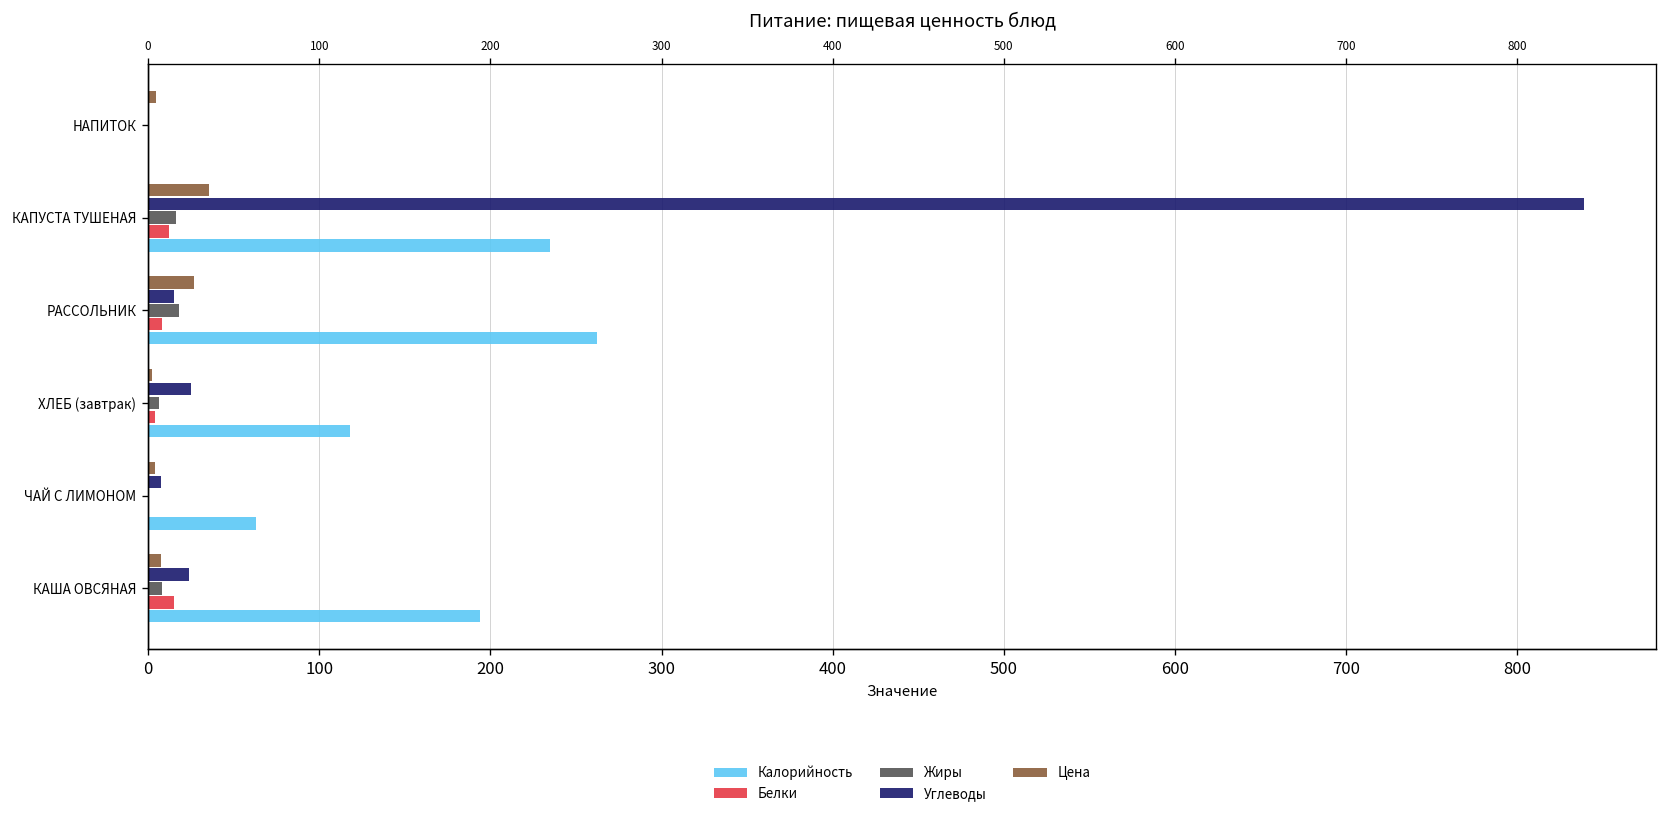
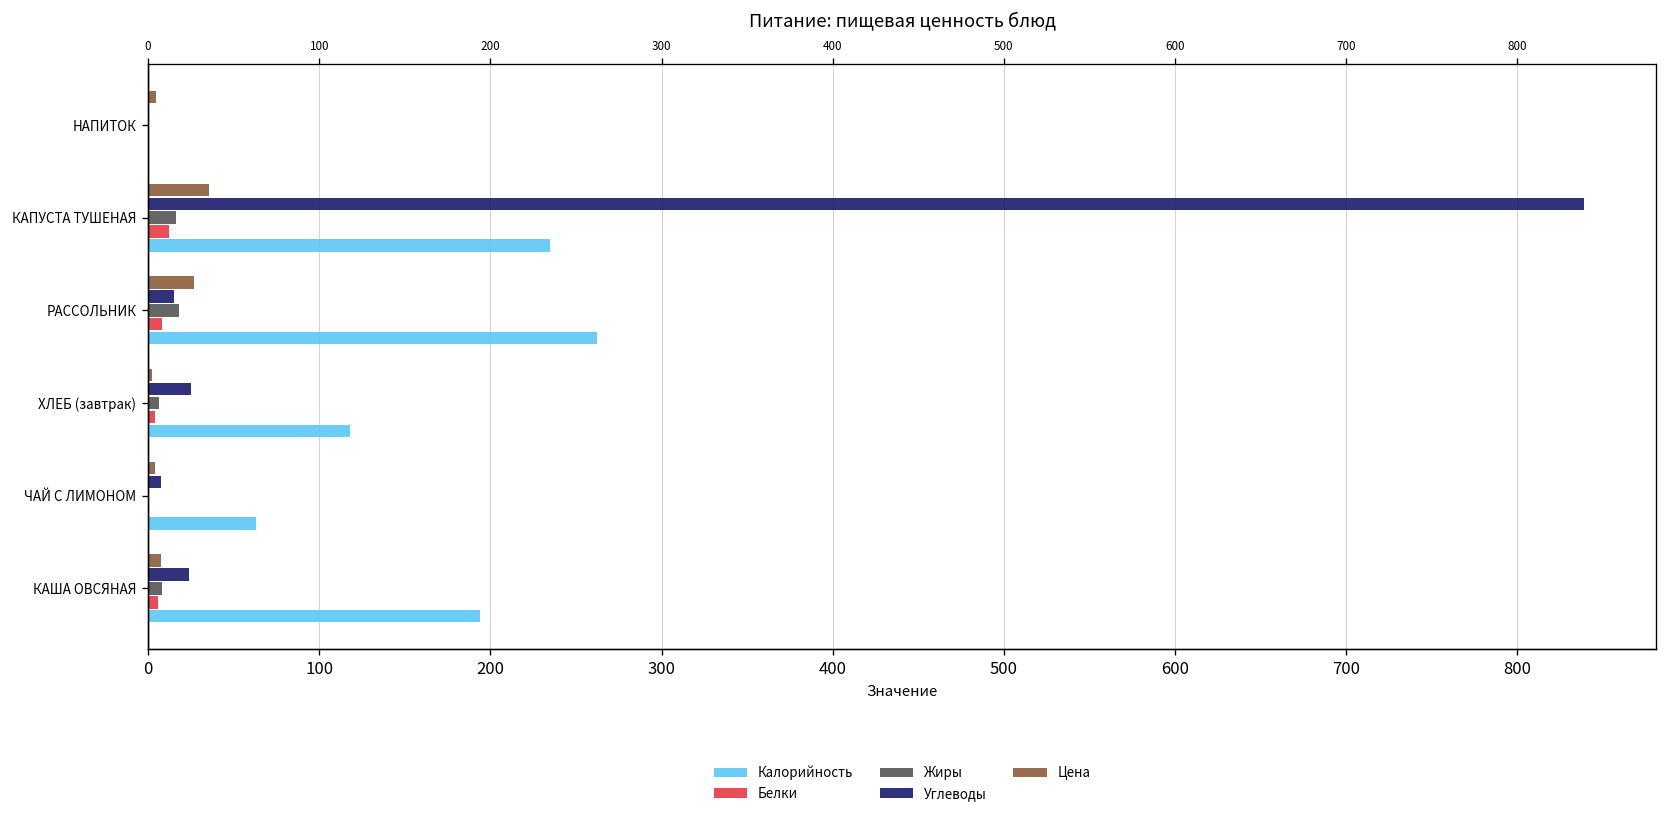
Белки, КАША ОВСЯНАЯ: 15 -> 6
